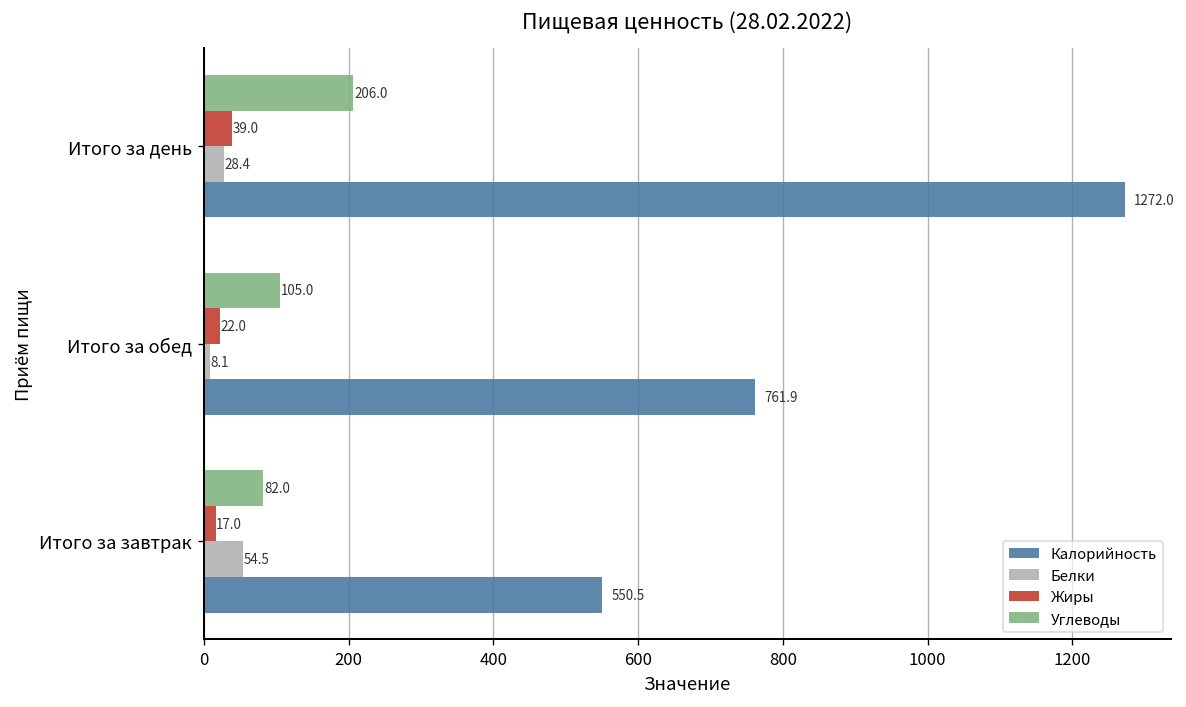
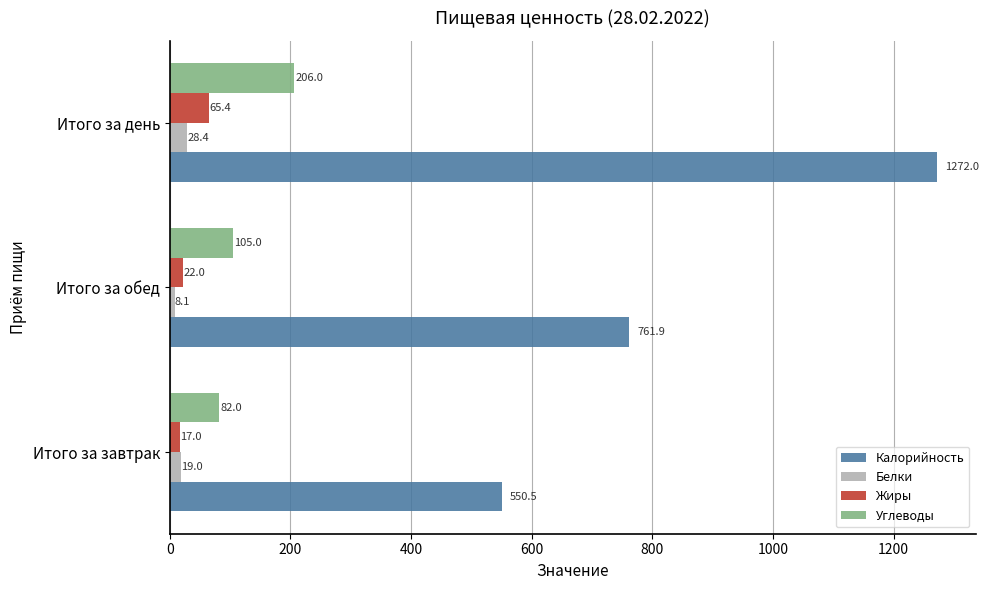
Жиры, Итого за день: 39.0 -> 65.4
Белки, Итого за завтрак: 54.5 -> 19.0
